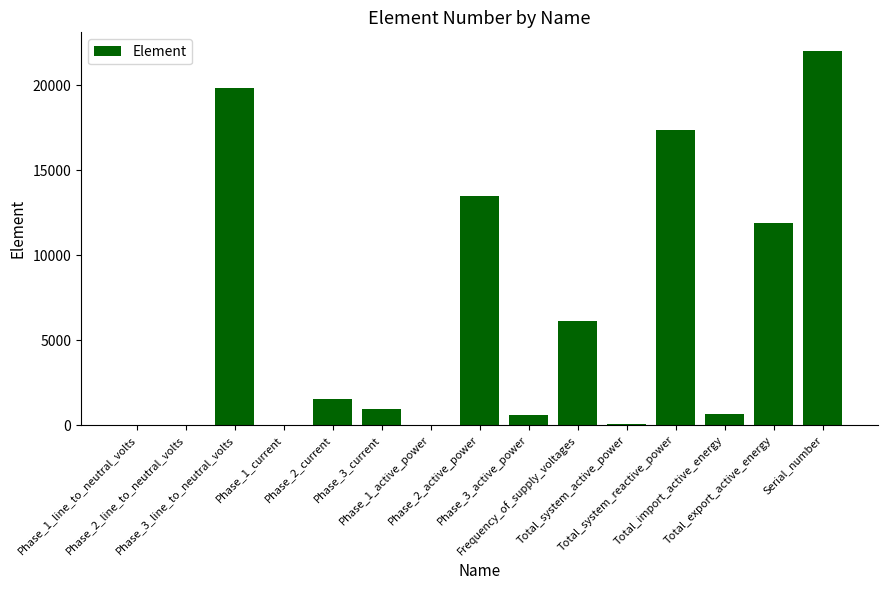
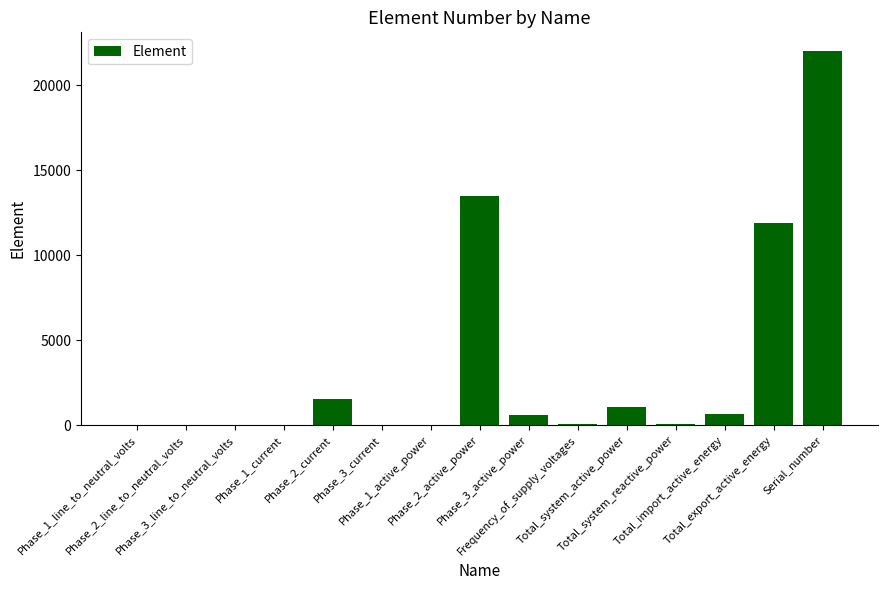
Phase_3_line_to_neutral_volts: 19900 -> 0
Phase_3_current: 900 -> 0
Frequency_of_supply_voltages: 6100 -> 0
Total_system_active_power: 100 -> 1100
Total_system_reactive_power: 17400 -> 100
